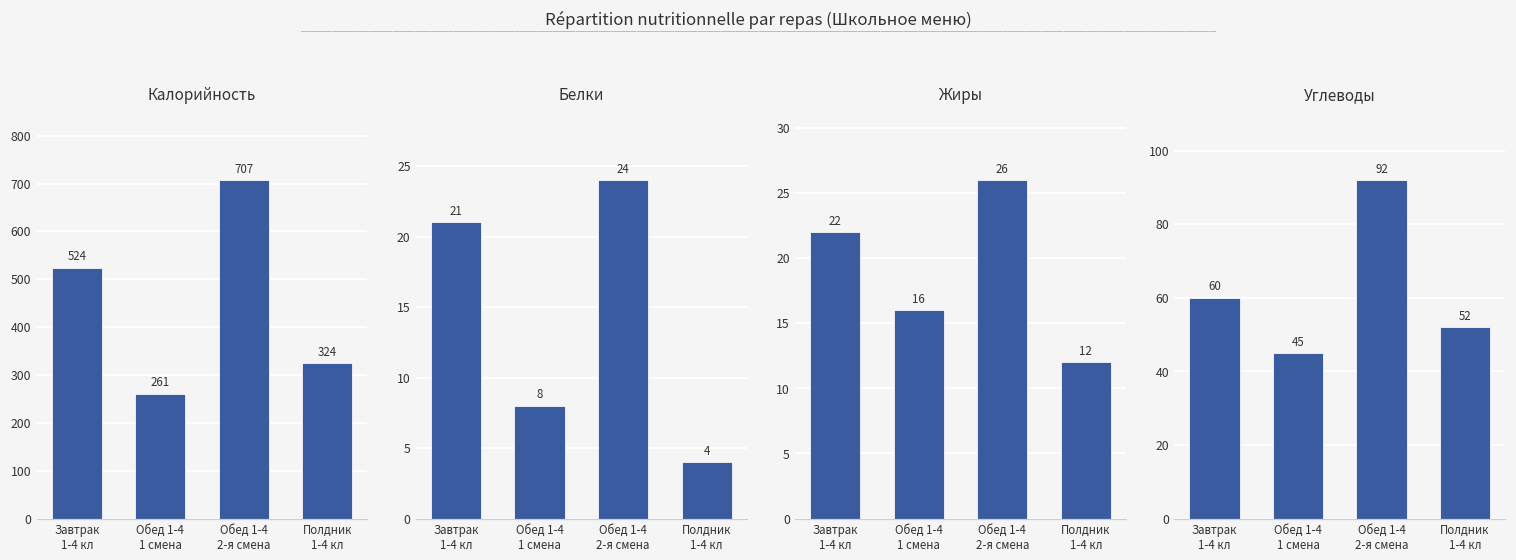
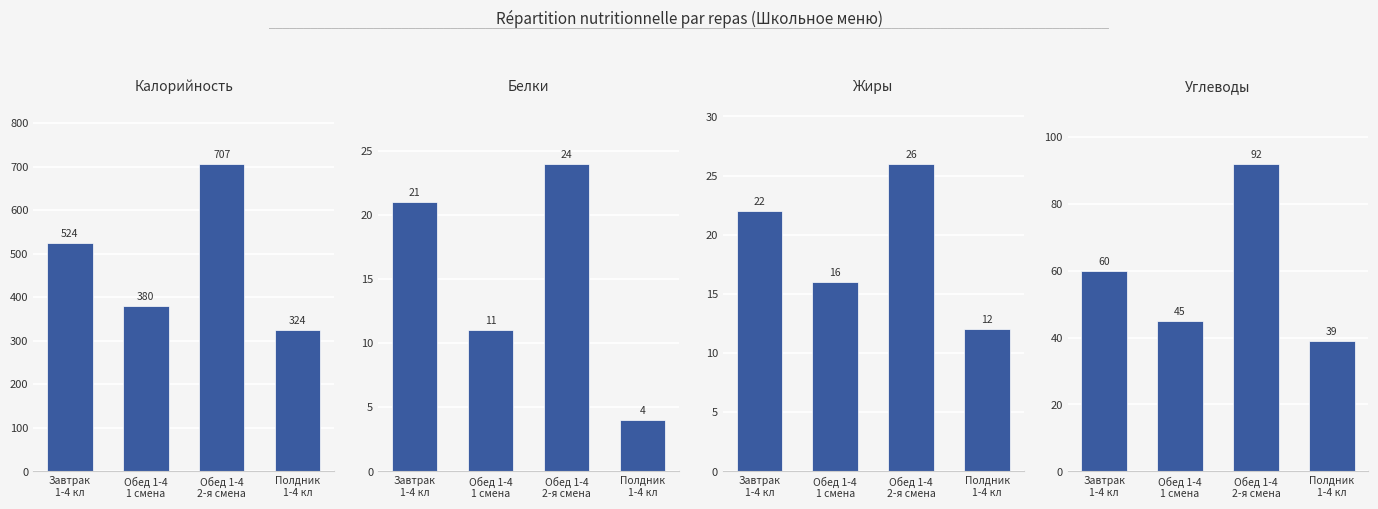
Калорийность, Обед 1-4 1 смена: 261 -> 380
Белки, Обед 1-4 1 смена: 8 -> 11
Углеводы, Полдник 1-4 кл: 52 -> 39
